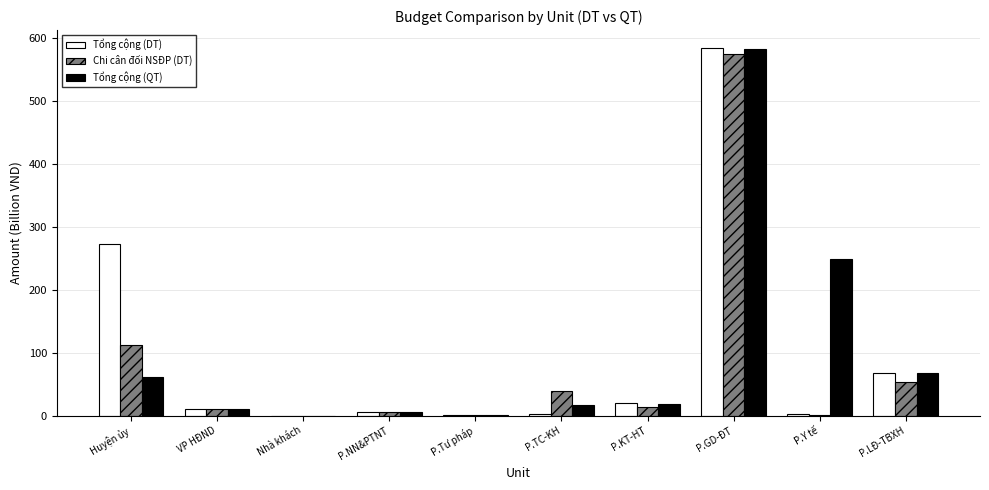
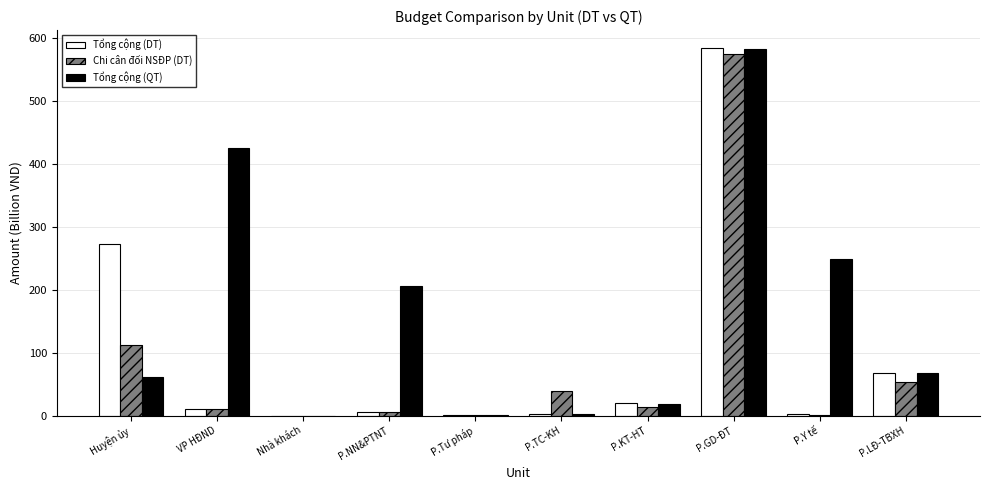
Tổng cộng (QT), VP HĐND: 10 -> 430
Tổng cộng (QT), P.NN&PTNT: 10 -> 210
Tổng cộng (QT), P.TC-KH: 20 -> 0
